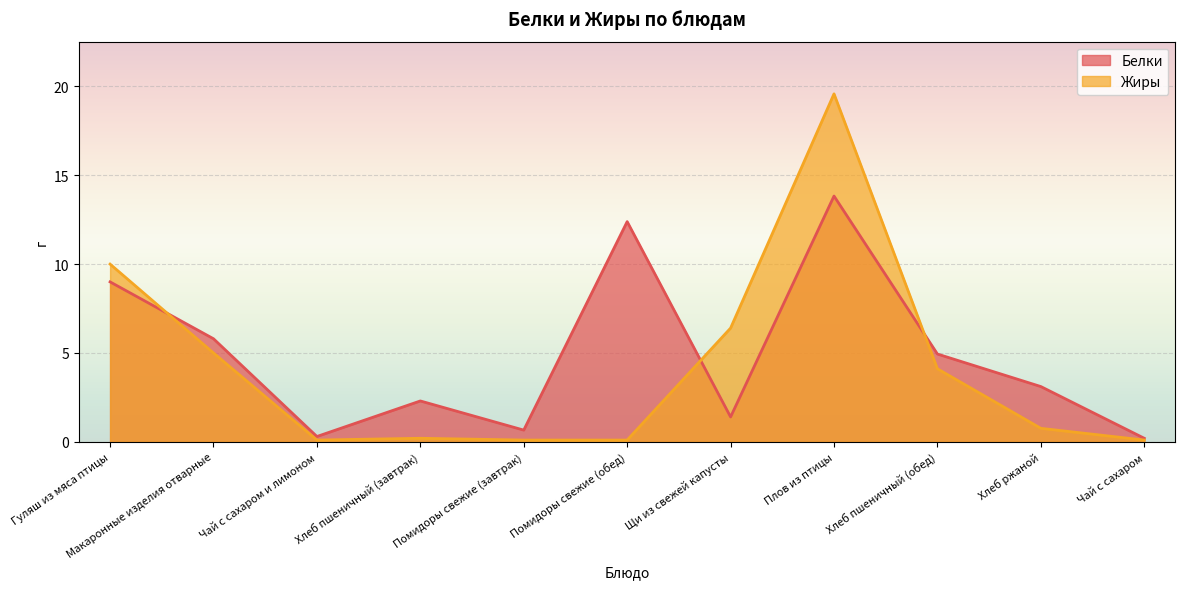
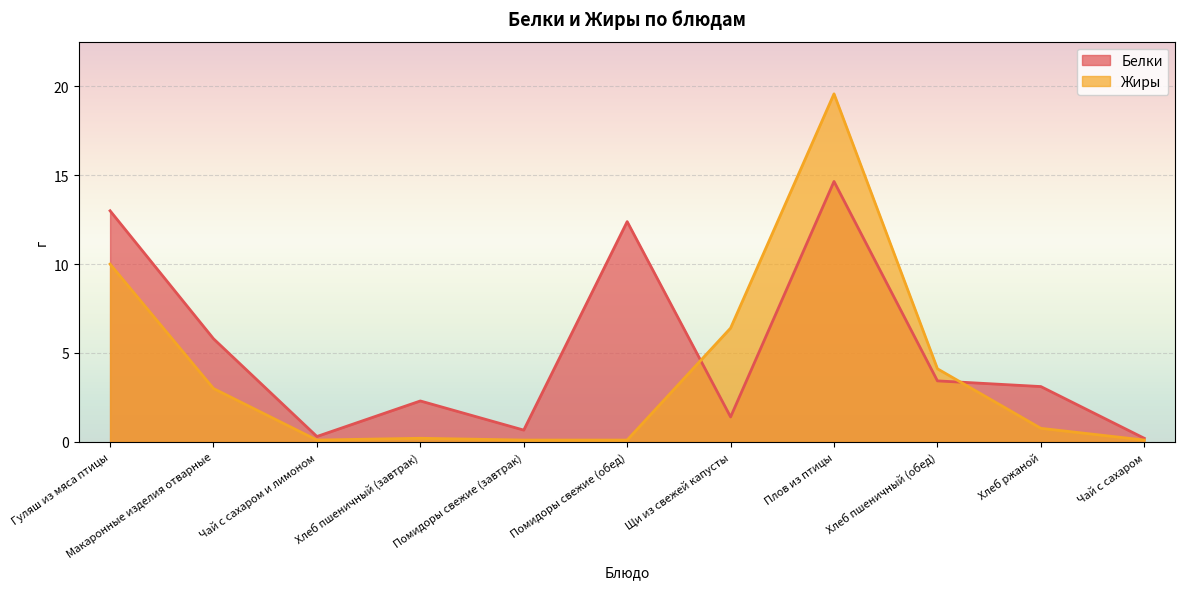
Белки, Гуляш из мяса птицы: 9 -> 13
Жиры, Макаронные изделия отварные: 5 -> 3
Белки, Плов из птицы: 13.8 -> 14.7
Белки, Хлеб пшеничный (обед): 4.9 -> 3.4
